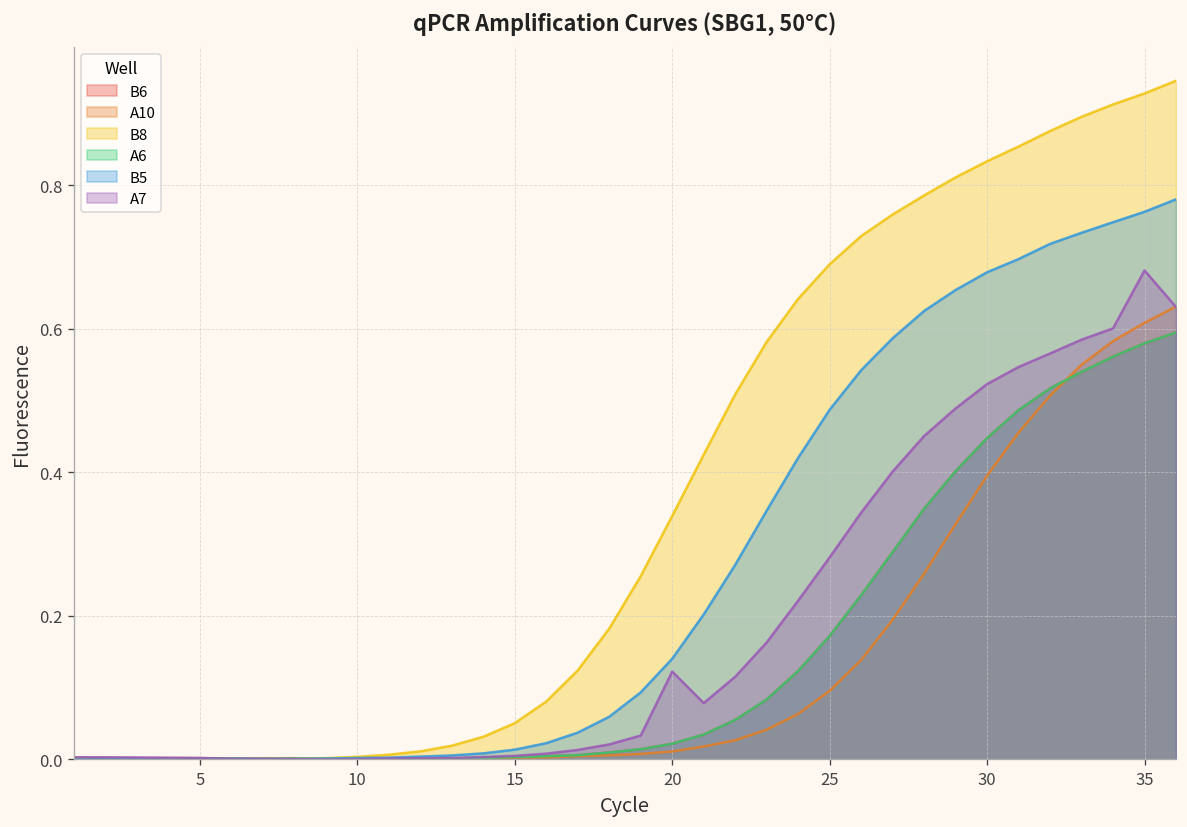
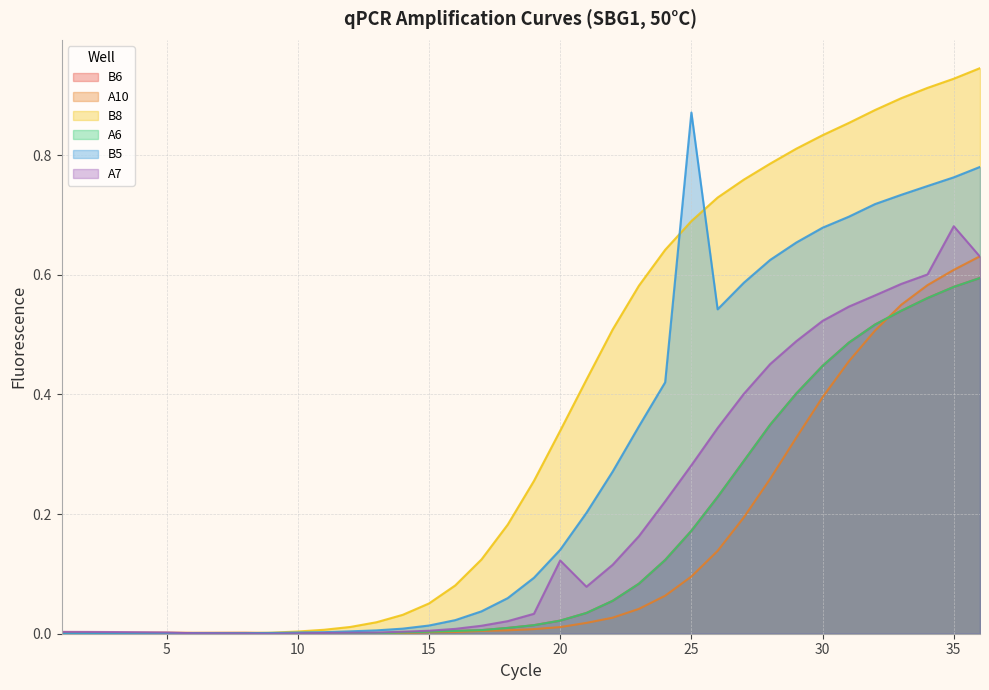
B5, 25: 0.49 -> 0.87
